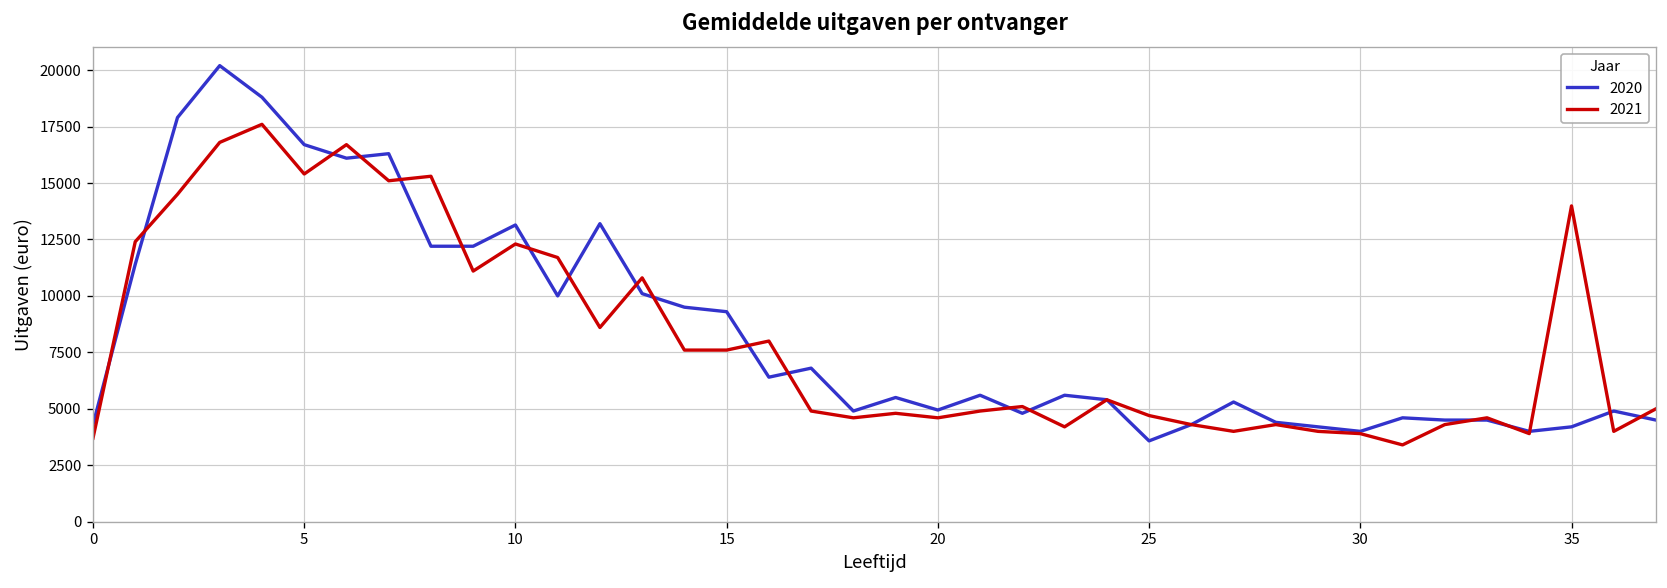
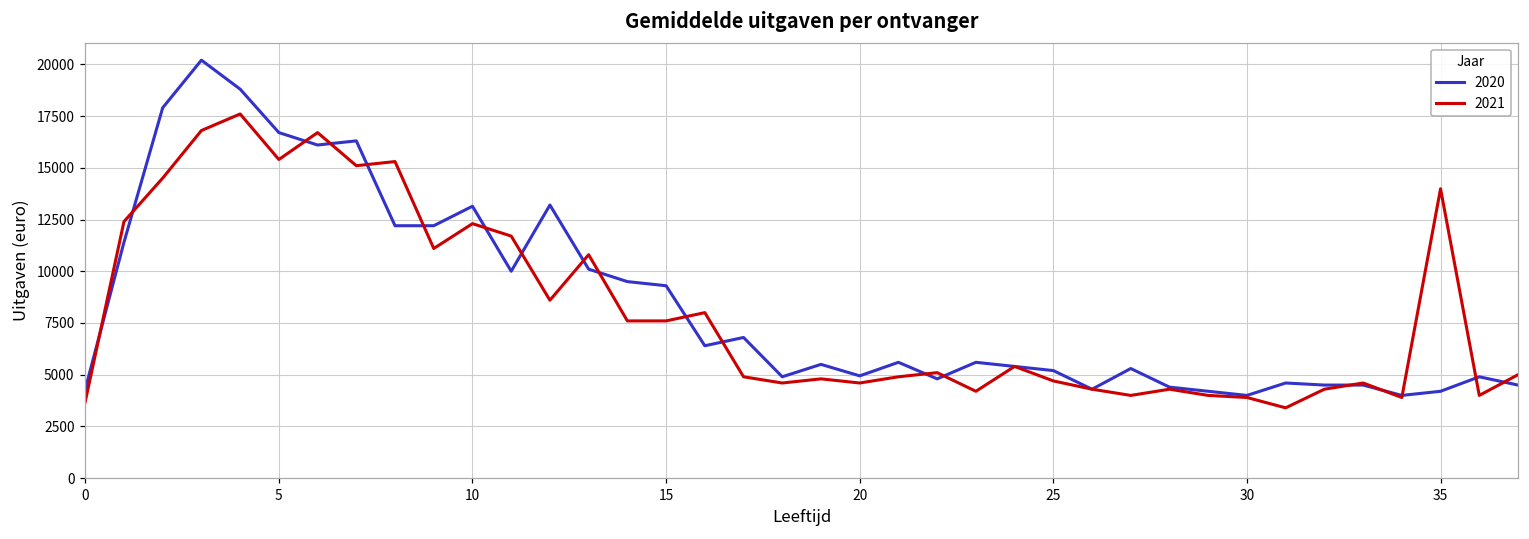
2020, 25: 3600 -> 5200
